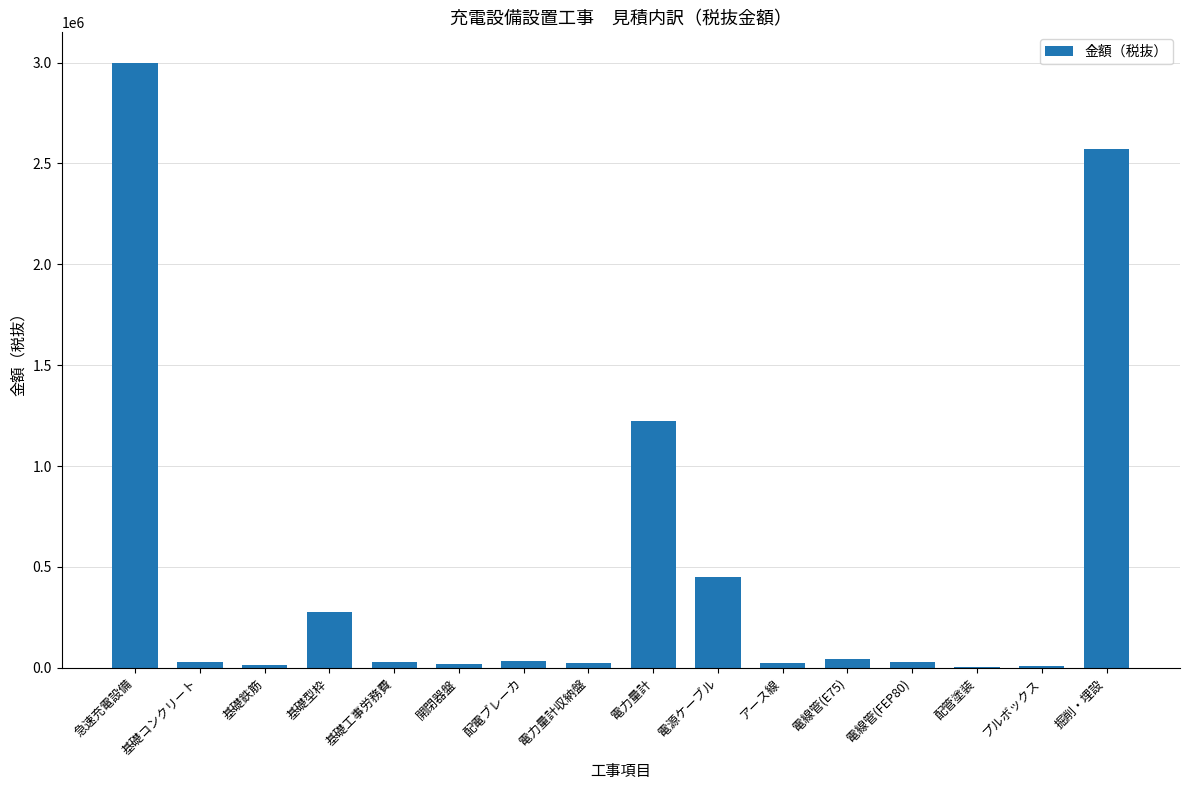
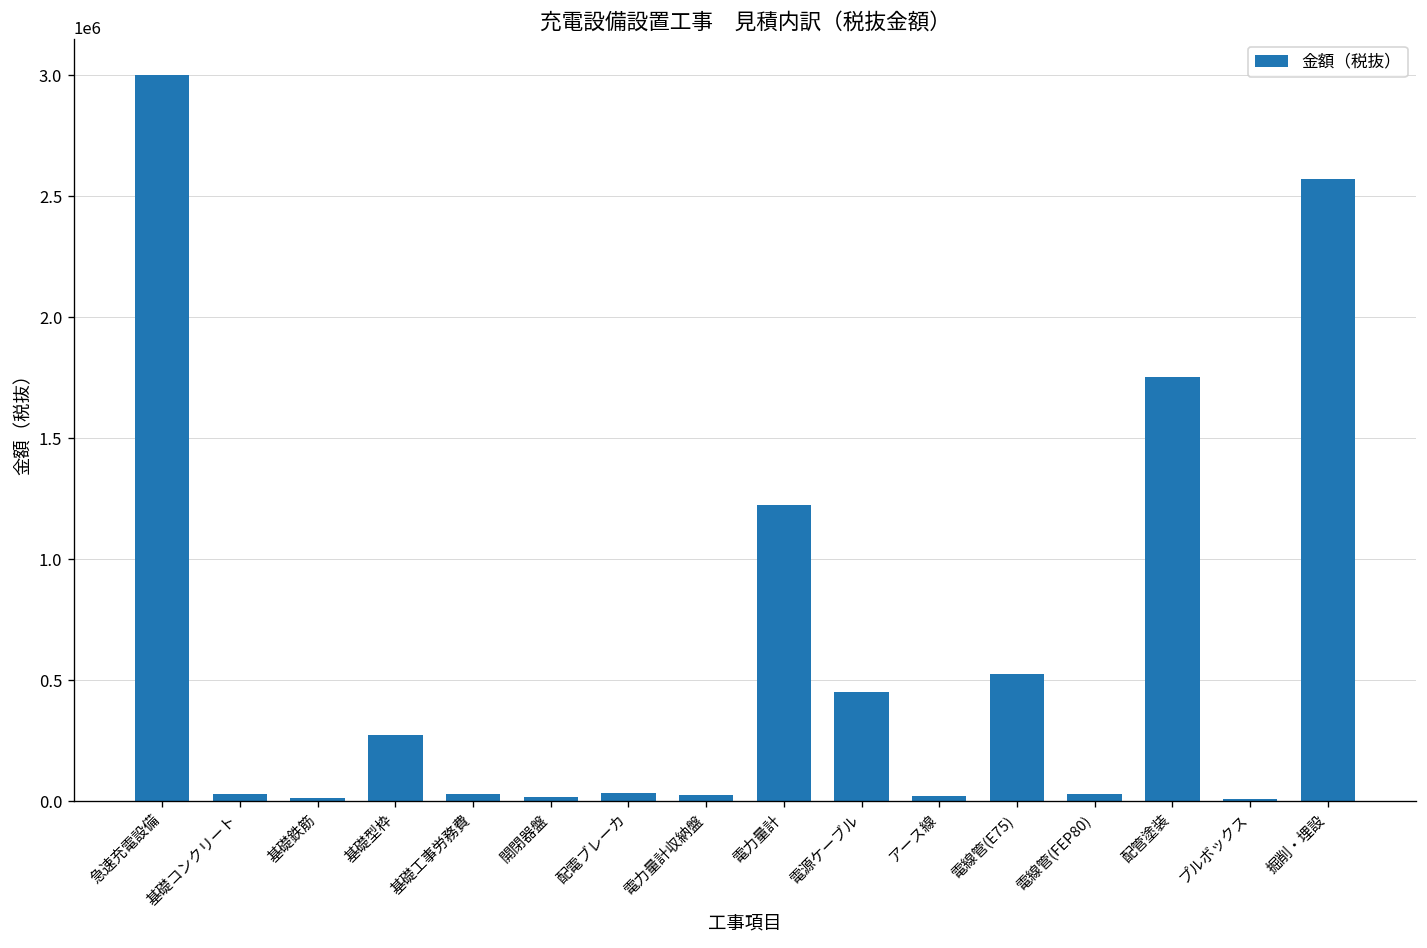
電線管(E75): 50000 -> 530000
配管塗装: 0 -> 1750000
